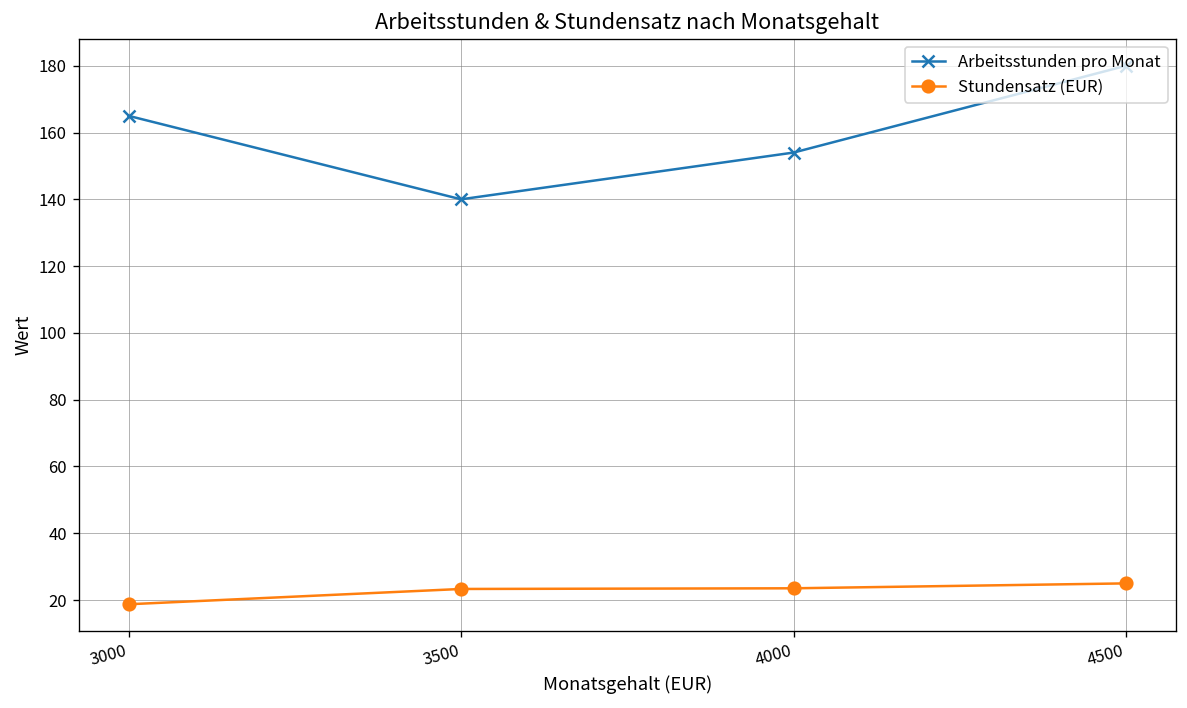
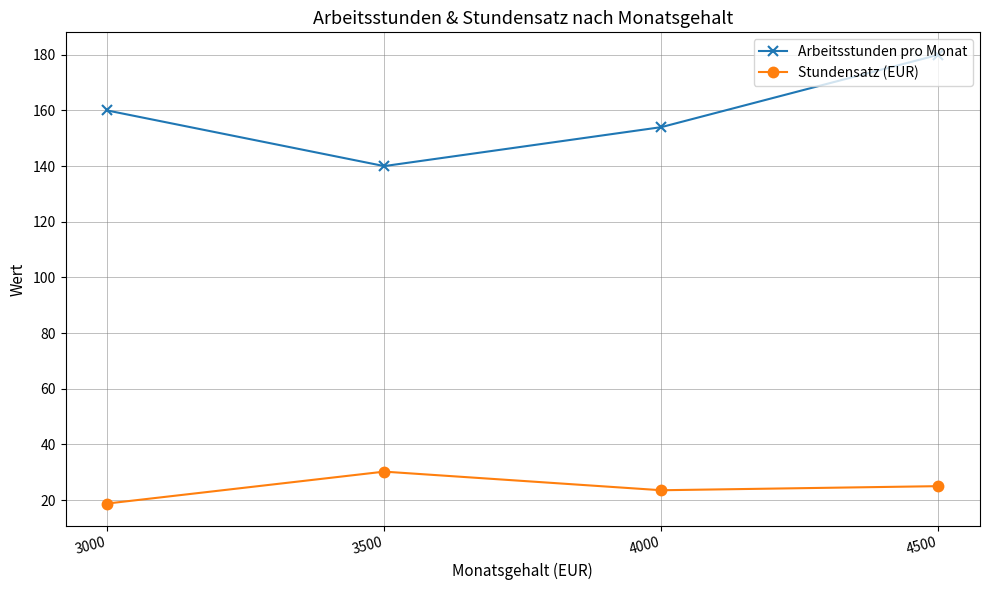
Arbeitsstunden pro Monat, 3000: 165 -> 160
Stundensatz (EUR), 3500: 23 -> 30
